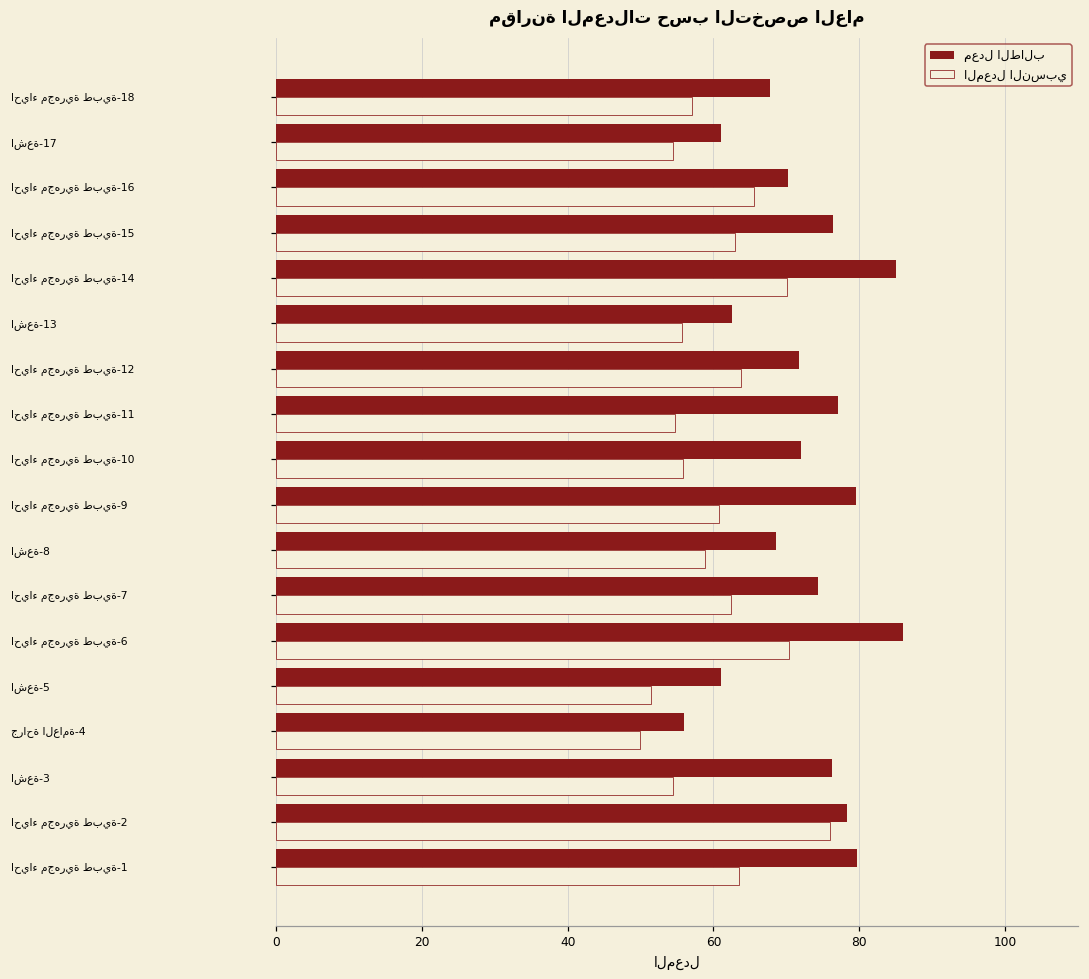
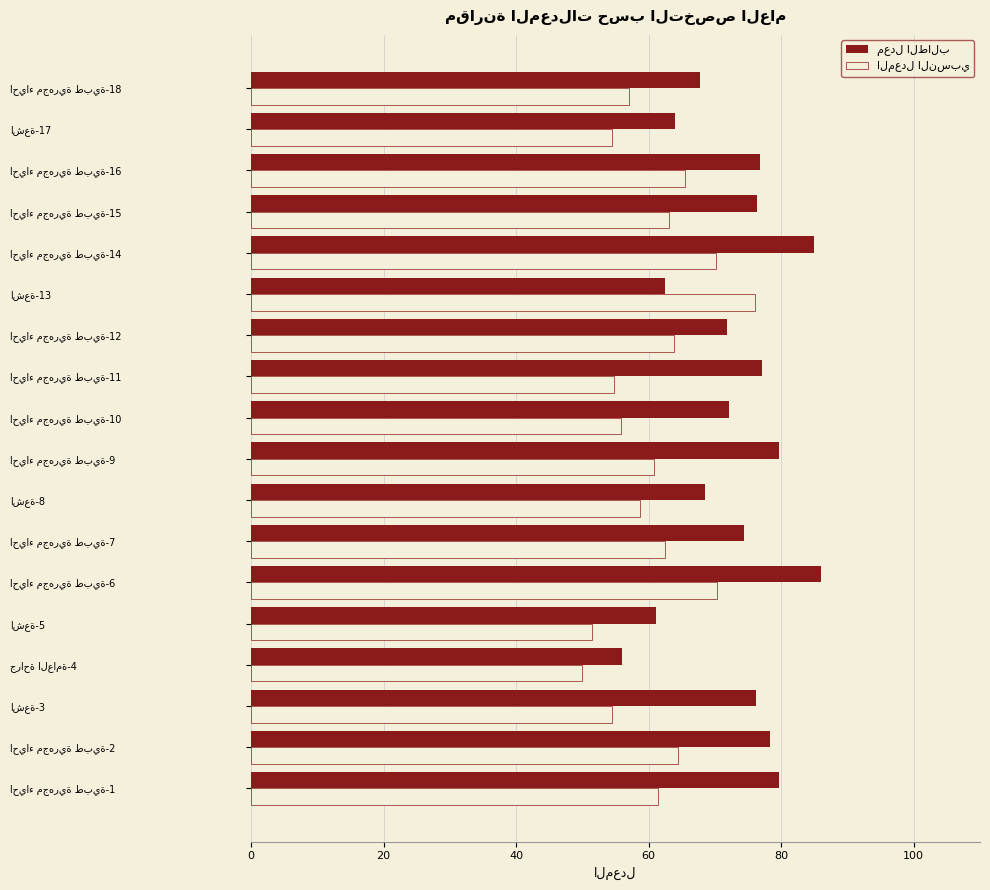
معدل الطالب, اشعة-17: 61 -> 64
معدل الطالب, احياء مجهرية طبية-16: 70 -> 77
المعدل النسبي, اشعة-13: 56 -> 76
المعدل النسبي, احياء مجهرية طبية-2: 76 -> 64
المعدل النسبي, احياء مجهرية طبية-1: 63 -> 61
